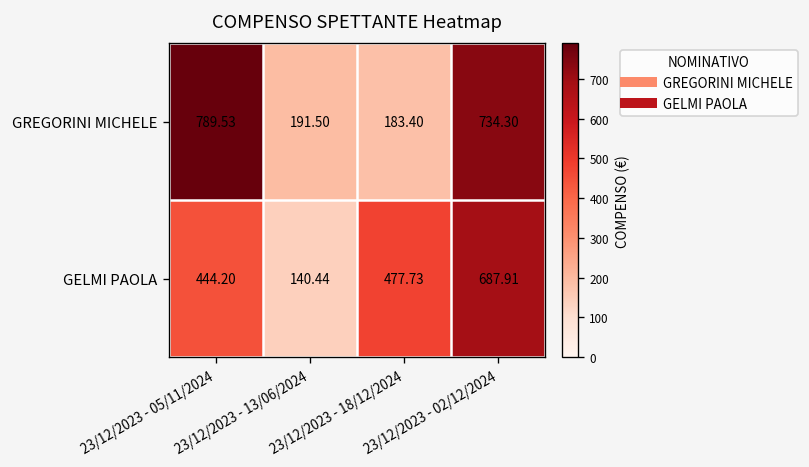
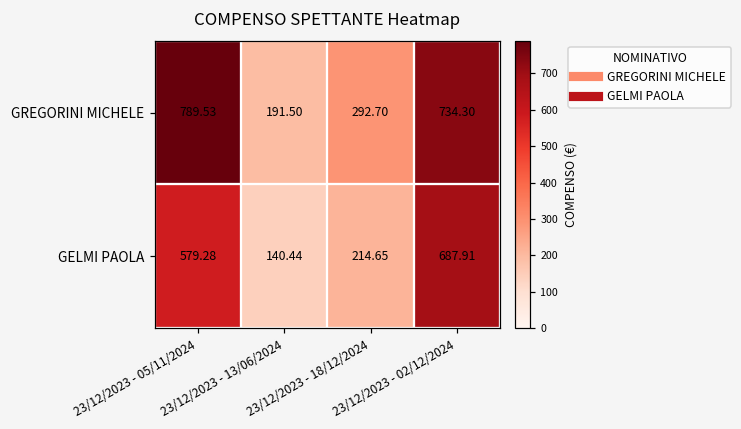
GREGORINI MICHELE, 23/12/2023 - 18/12/2024: 183.40 -> 292.70
GELMI PAOLA, 23/12/2023 - 05/11/2024: 444.20 -> 579.28
GELMI PAOLA, 23/12/2023 - 18/12/2024: 477.73 -> 214.65
